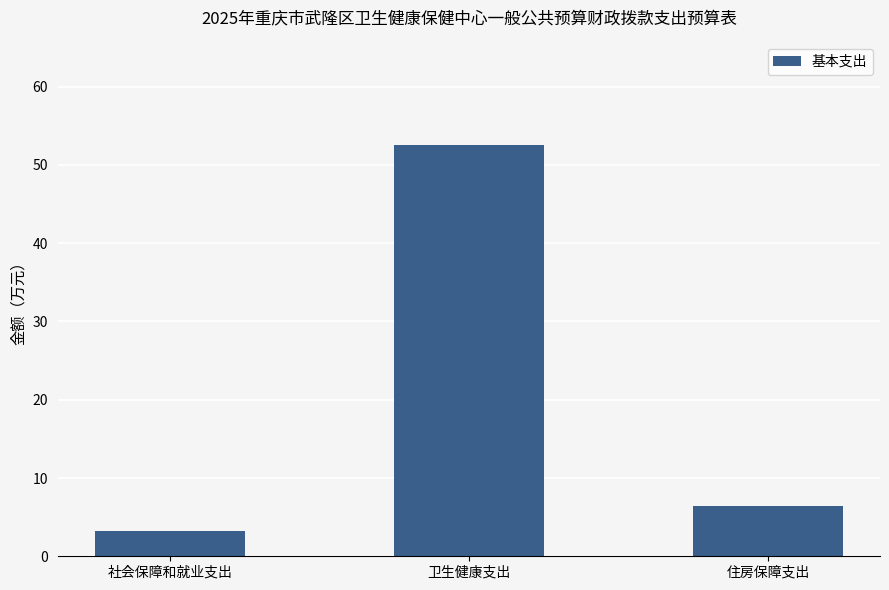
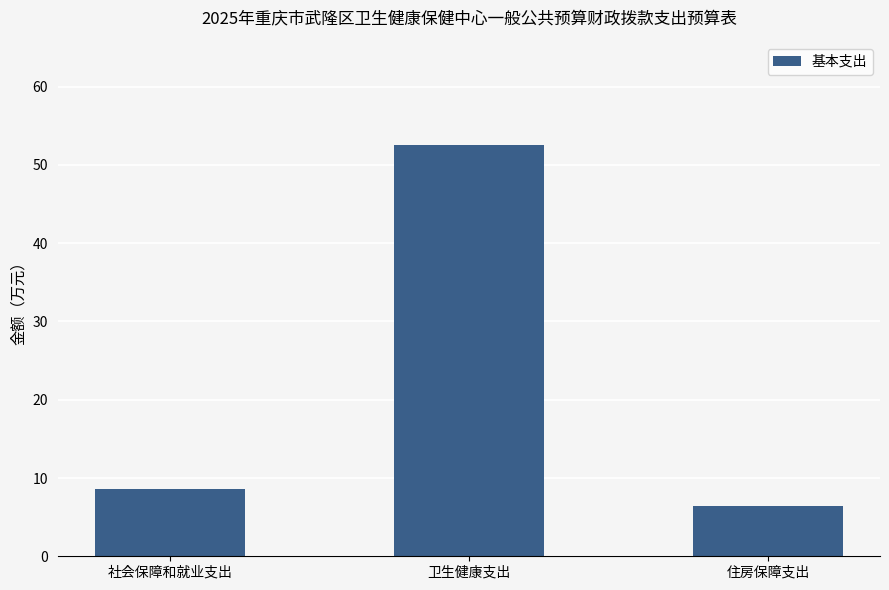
社会保障和就业支出: 3 -> 9
